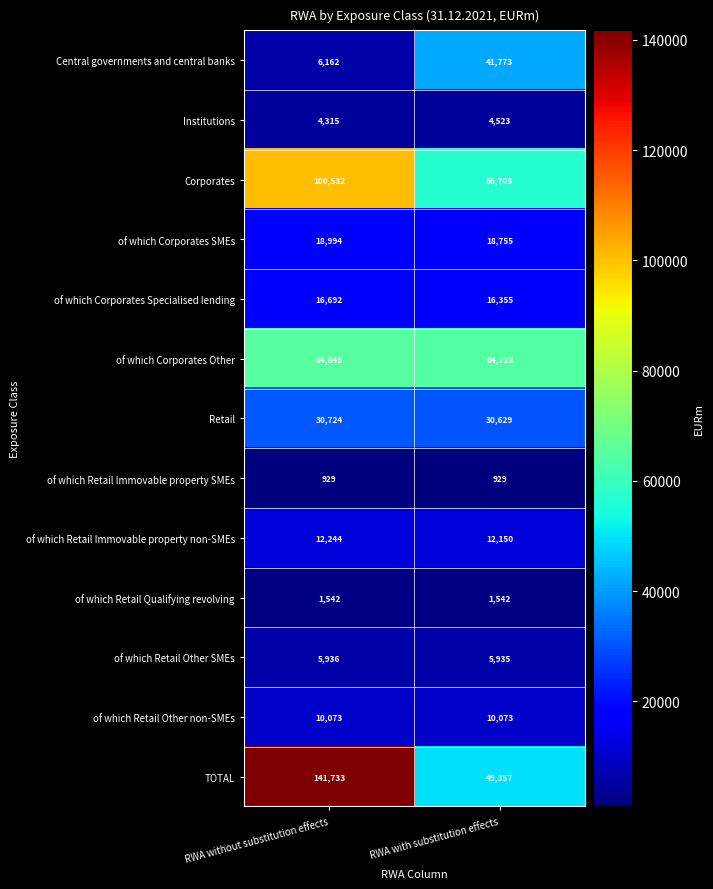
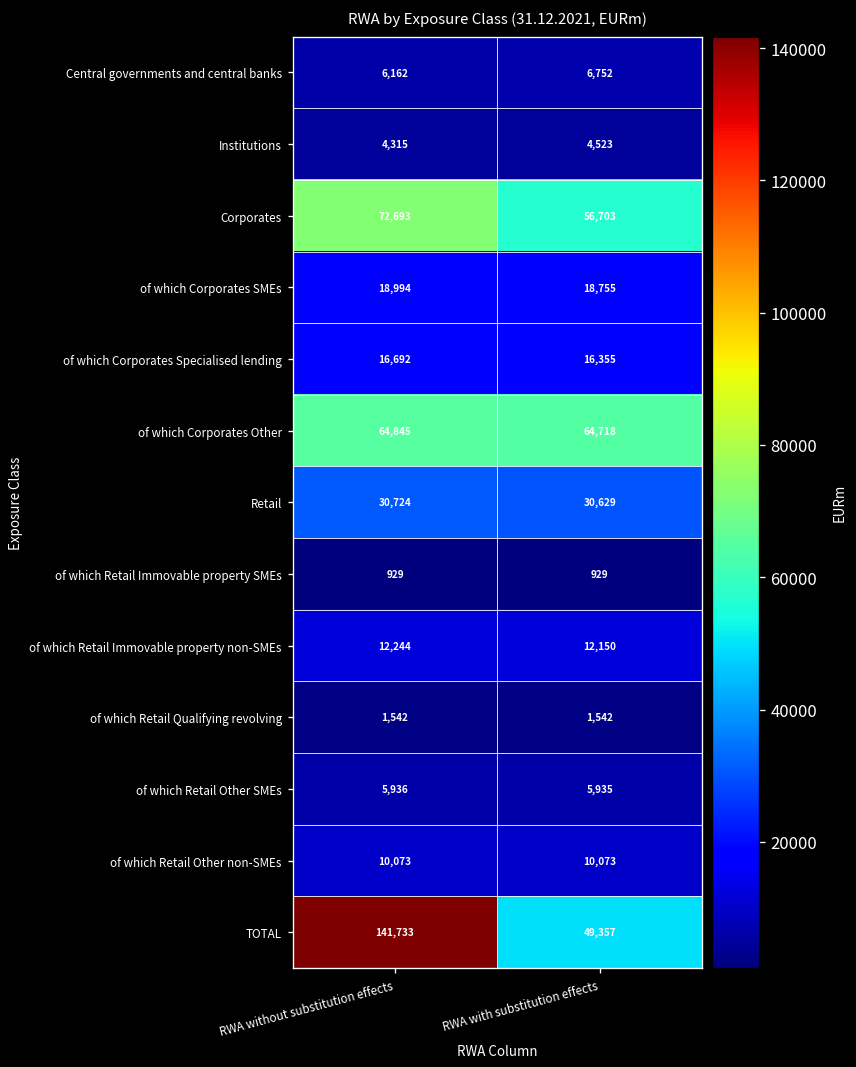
Central governments and central banks, RWA with substitution effects: 41,773 -> 6,752
Corporates, RWA without substitution effects: 100,532 -> 72,693
